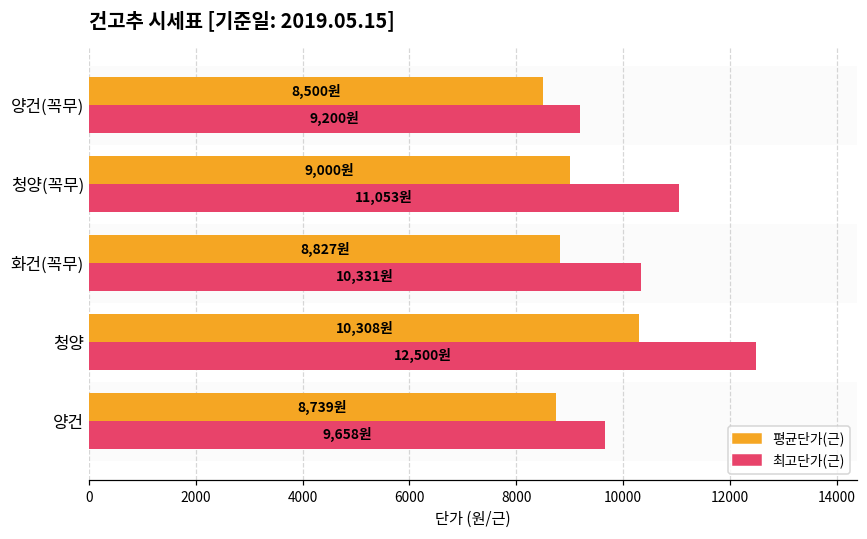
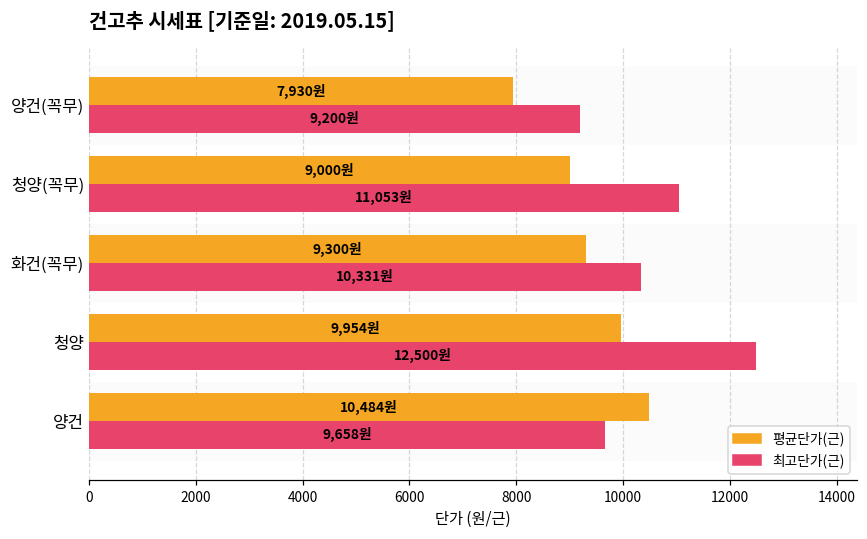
평균단가(근), 양건(꼭무): 8,500원 -> 7,930원
평균단가(근), 화건(꼭무): 8,827원 -> 9,300원
평균단가(근), 청양: 10,308원 -> 9,954원
평균단가(근), 양건: 8,739원 -> 10,484원
